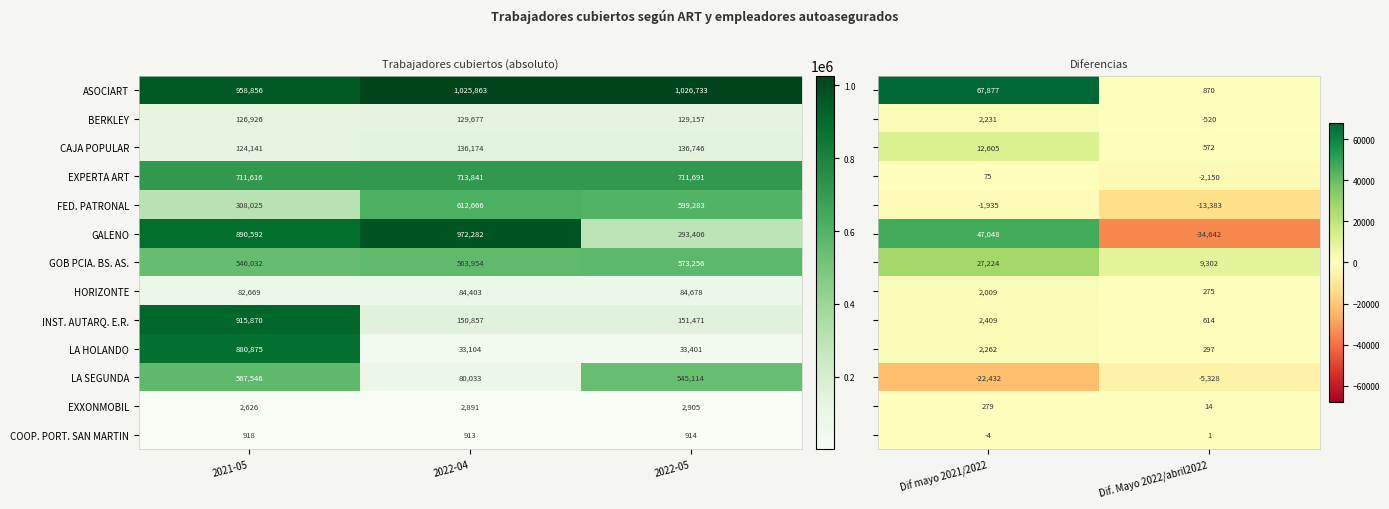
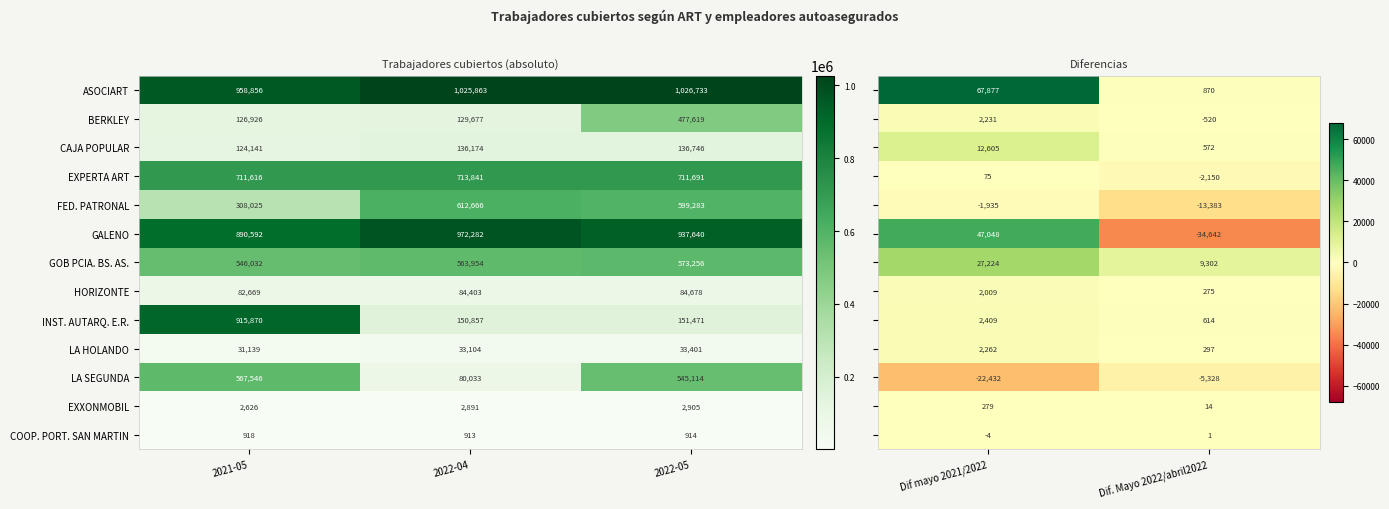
Trabajadores cubiertos (absoluto), BERKLEY, 2022-05: 129,157 -> 477,619
Trabajadores cubiertos (absoluto), GALENO, 2022-05: 293,406 -> 937,640
Trabajadores cubiertos (absoluto), LA HOLANDO, 2021-05: 880,875 -> 31,139
